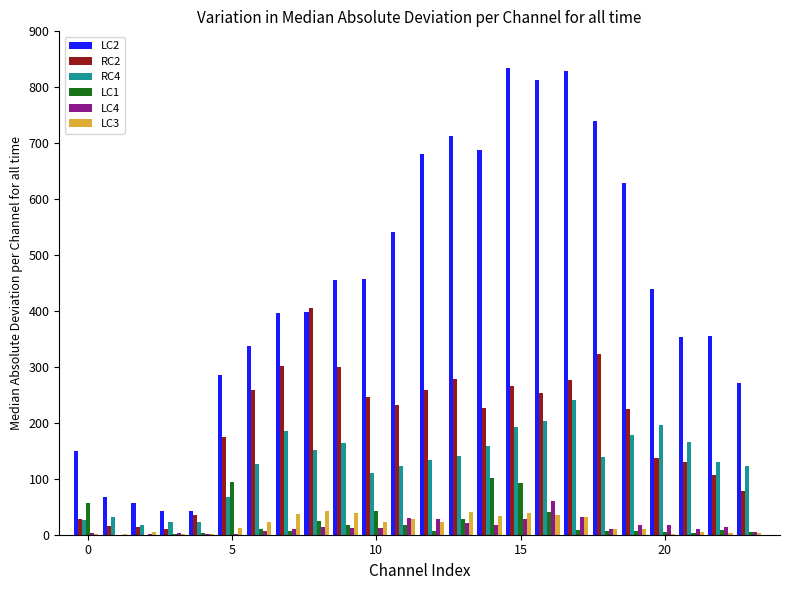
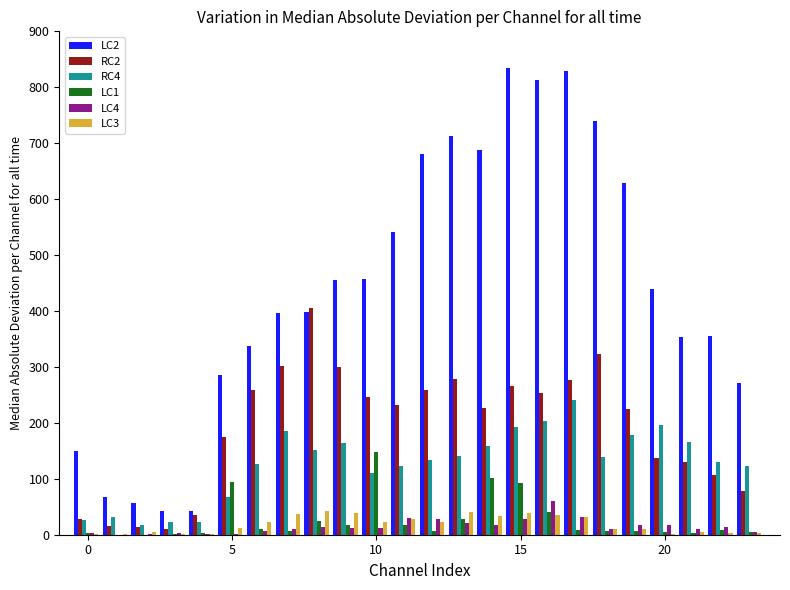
LC1, 0: 60 -> 0
LC1, 10: 40 -> 150
